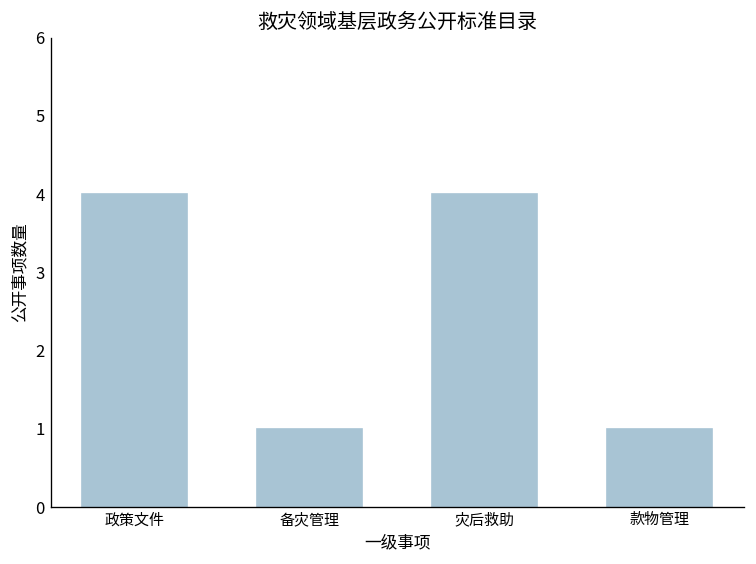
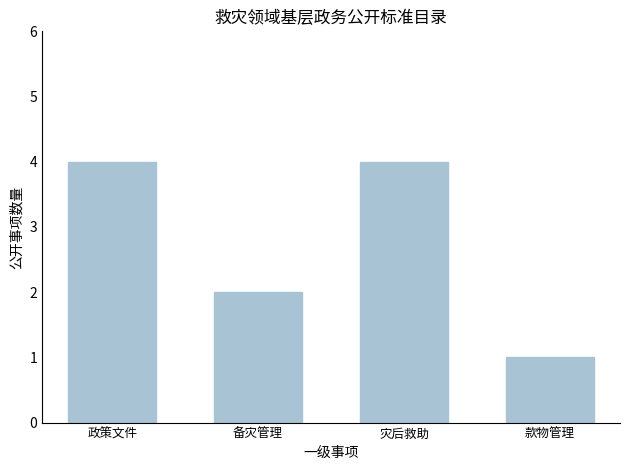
备灾管理: 1 -> 2
